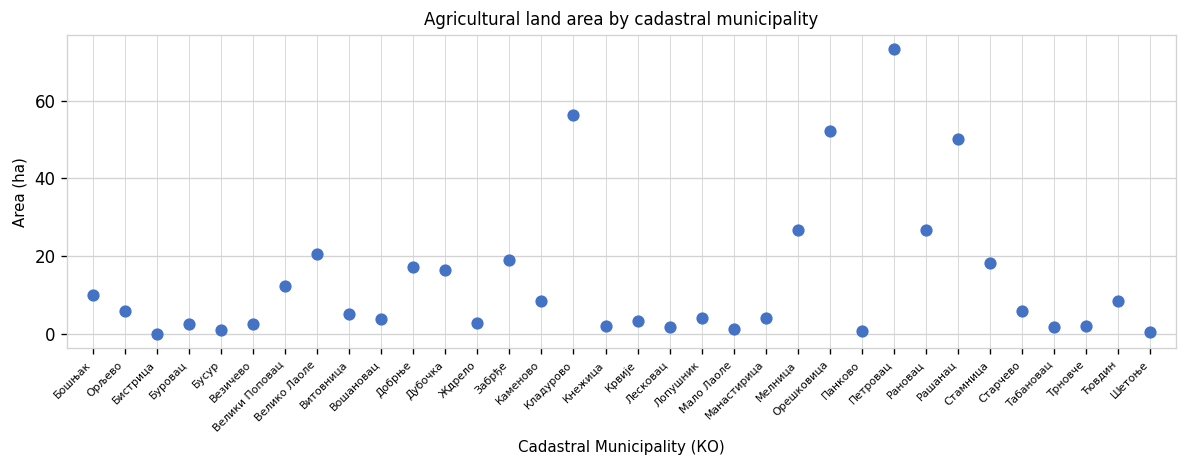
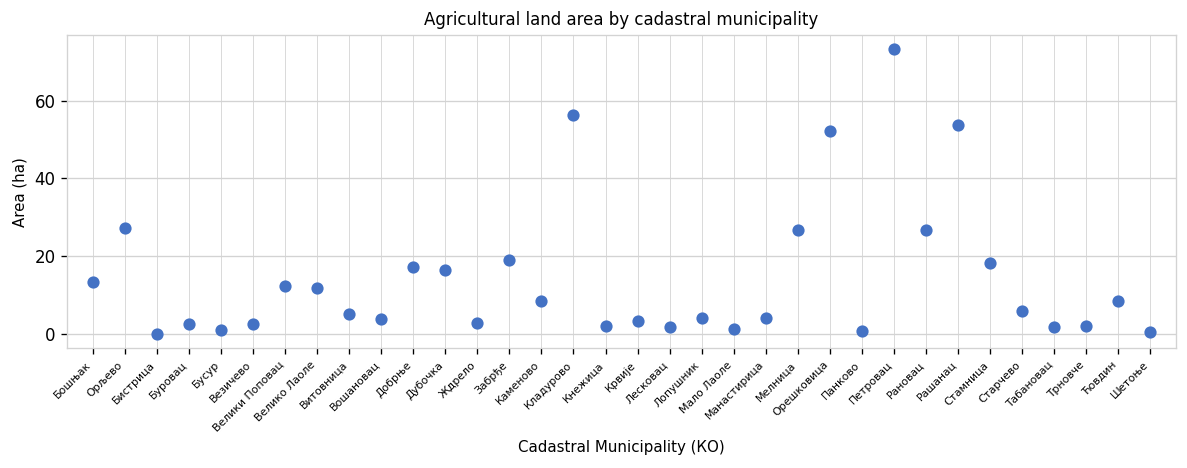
Бошњак: 10 -> 13
Орљево: 6 -> 27
Велико Лаоле: 21 -> 12
Рашанац: 50 -> 54
